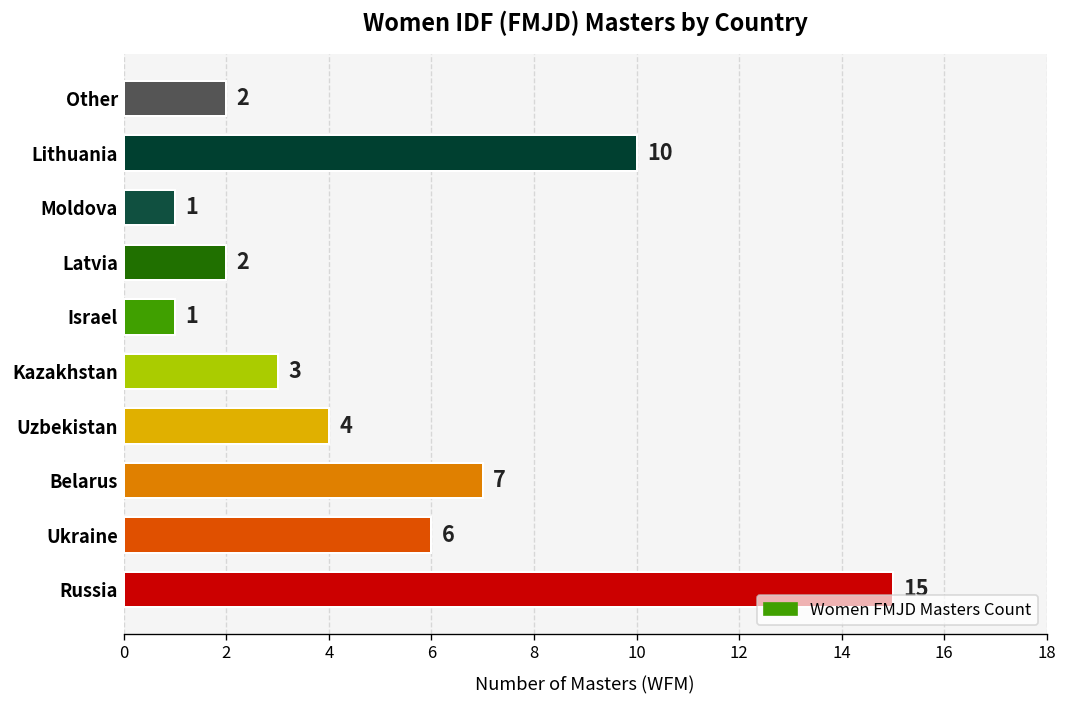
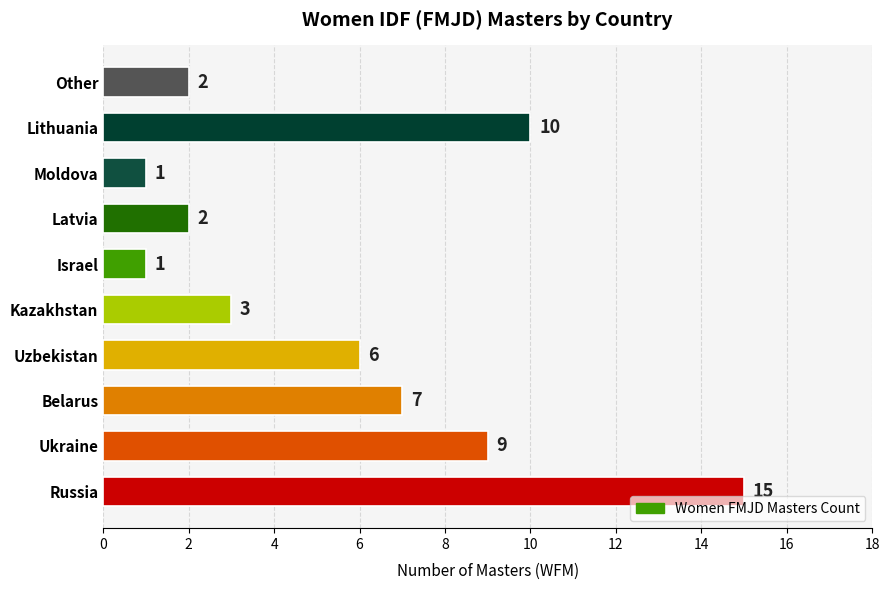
Uzbekistan: 4 -> 6
Ukraine: 6 -> 9
